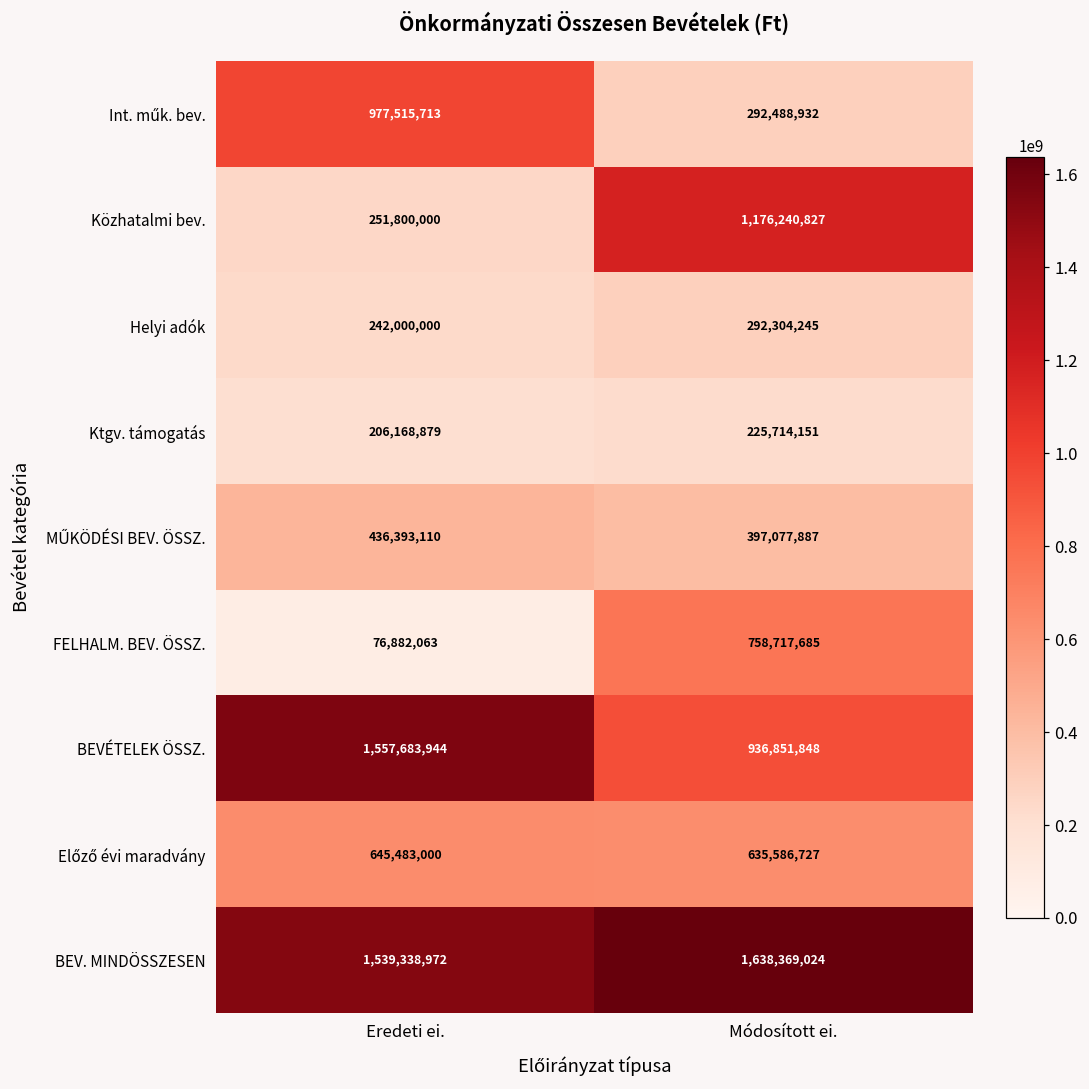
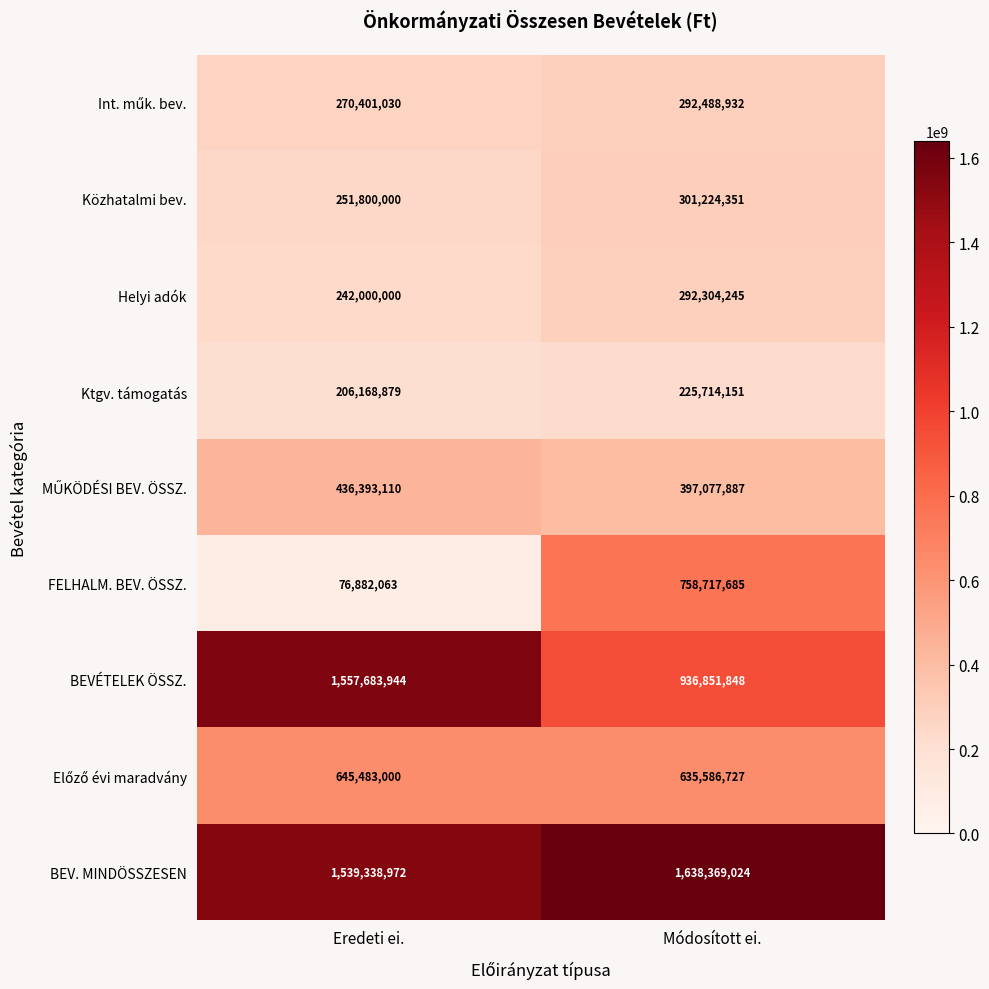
Int. műk. bev., Eredeti ei.: 977,515,713 -> 270,401,030
Közhatalmi bev., Módosított ei.: 1,176,240,827 -> 301,224,351
